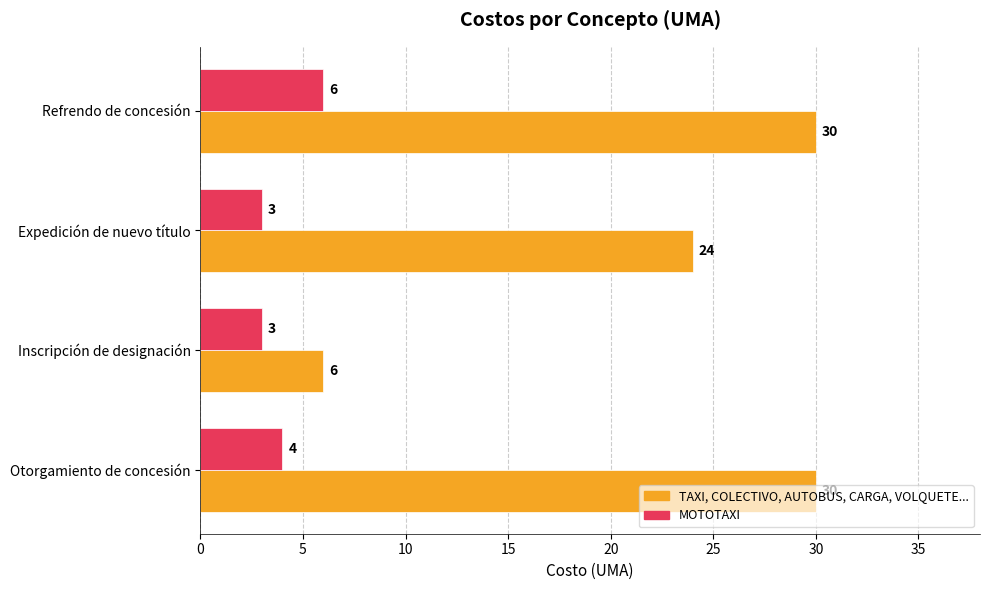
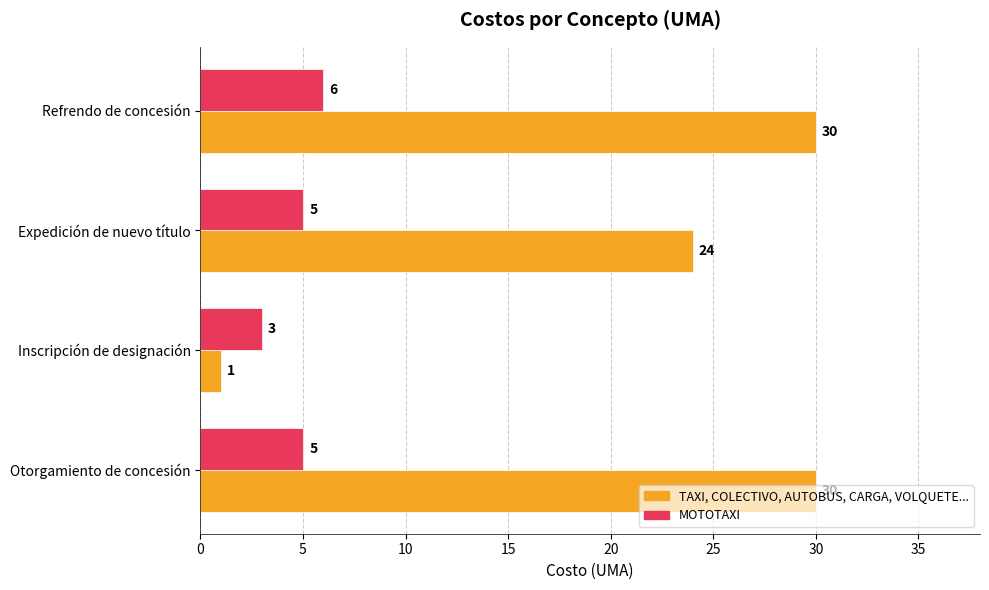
MOTOTAXI, Expedición de nuevo título: 3 -> 5
TAXI, COLECTIVO, AUTOBUS, CARGA, VOLQUETE..., Inscripción de designación: 6 -> 1
MOTOTAXI, Otorgamiento de concesión: 4 -> 5
